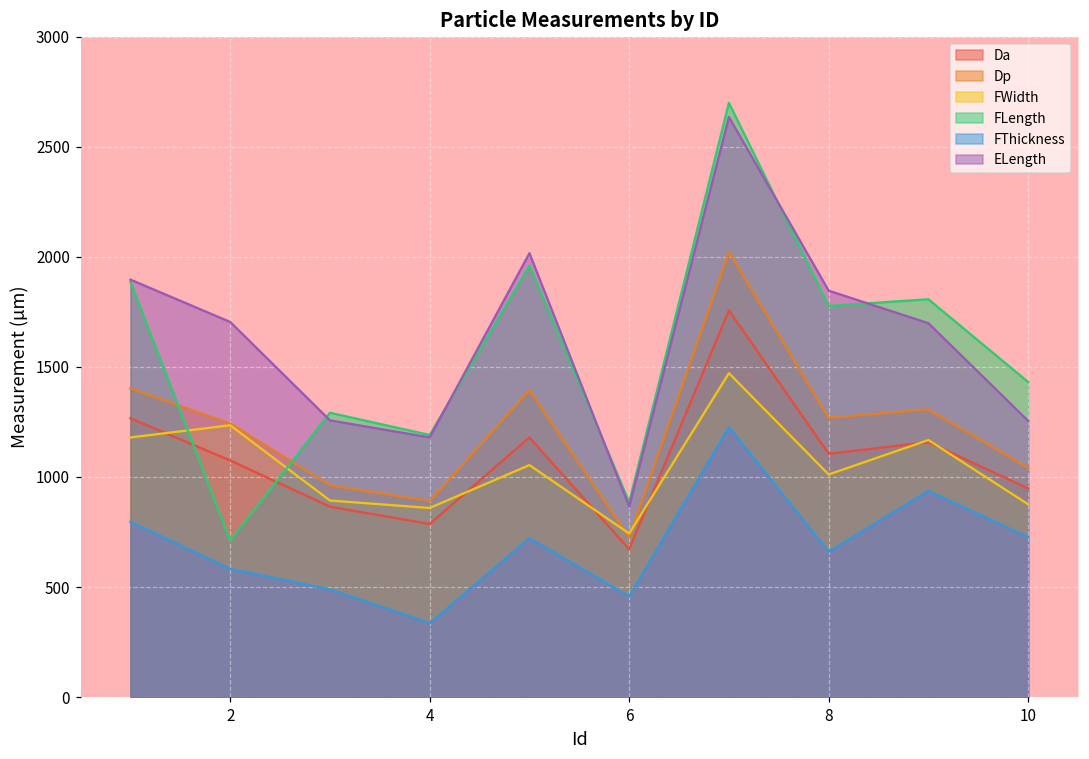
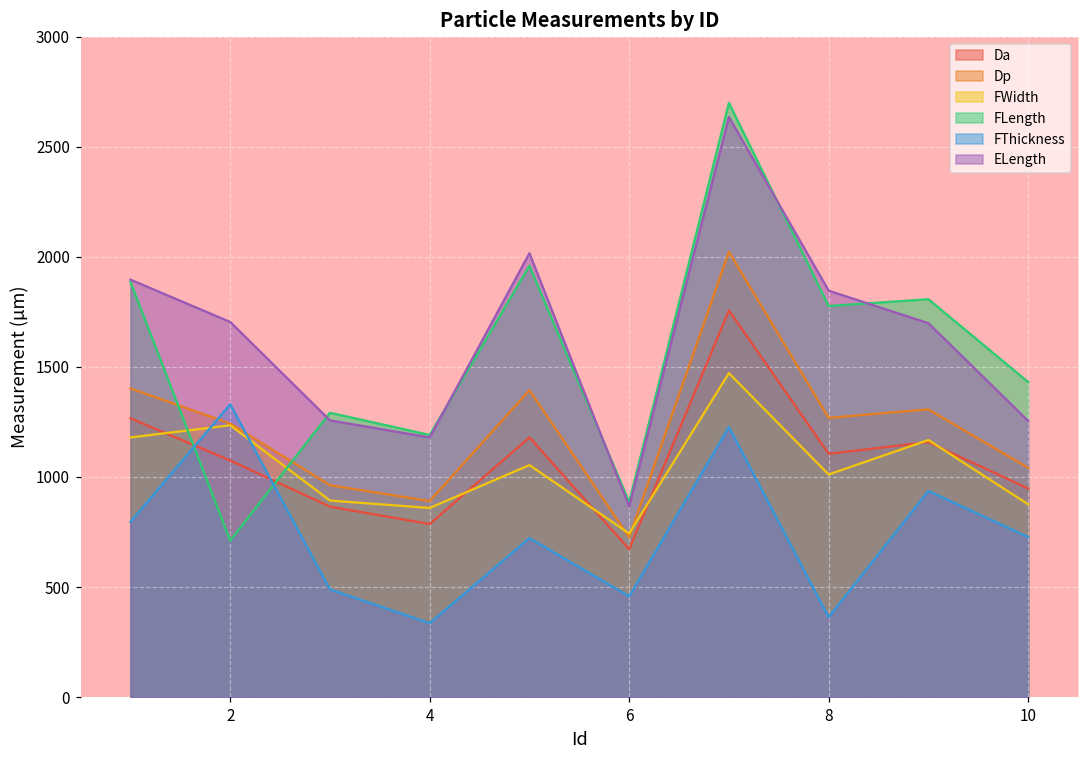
FThickness, 2: 580 -> 1330
FThickness, 8: 660 -> 360
